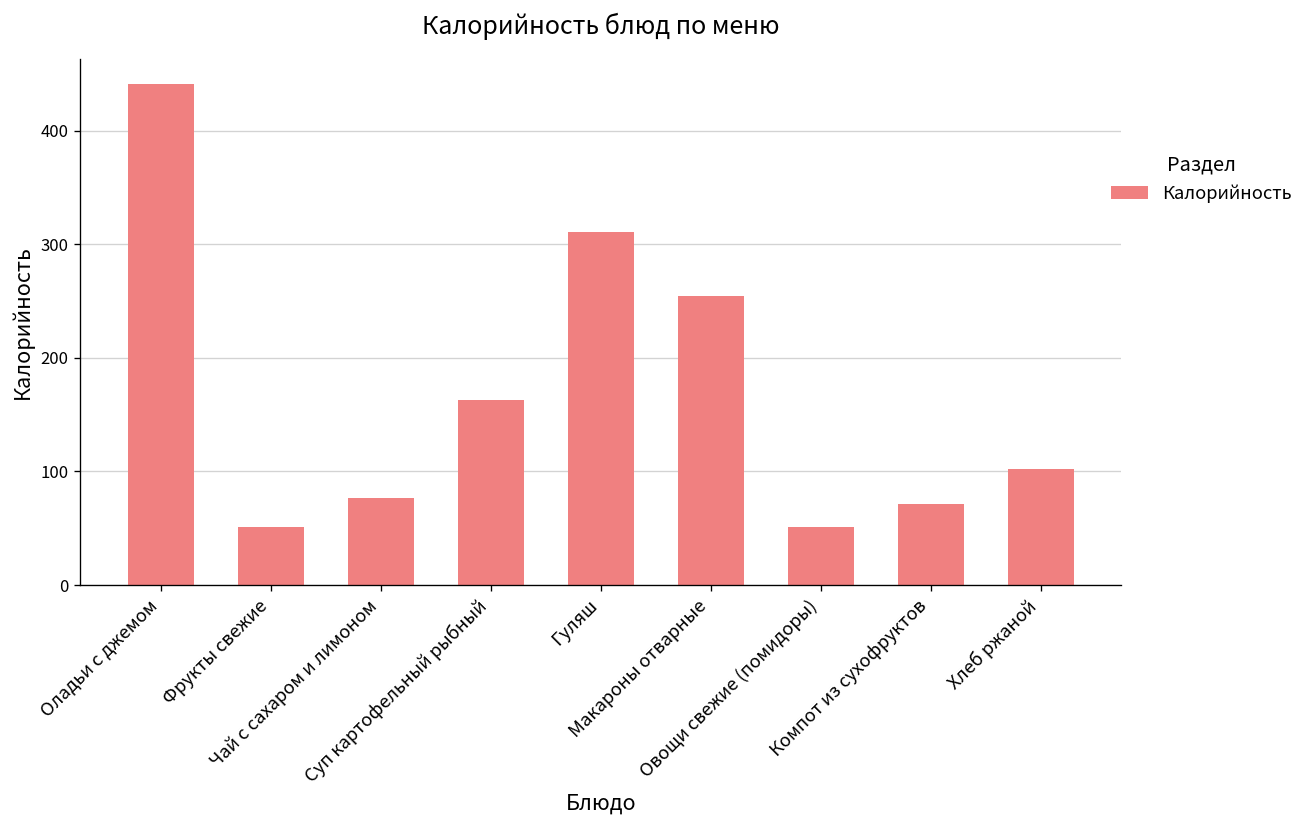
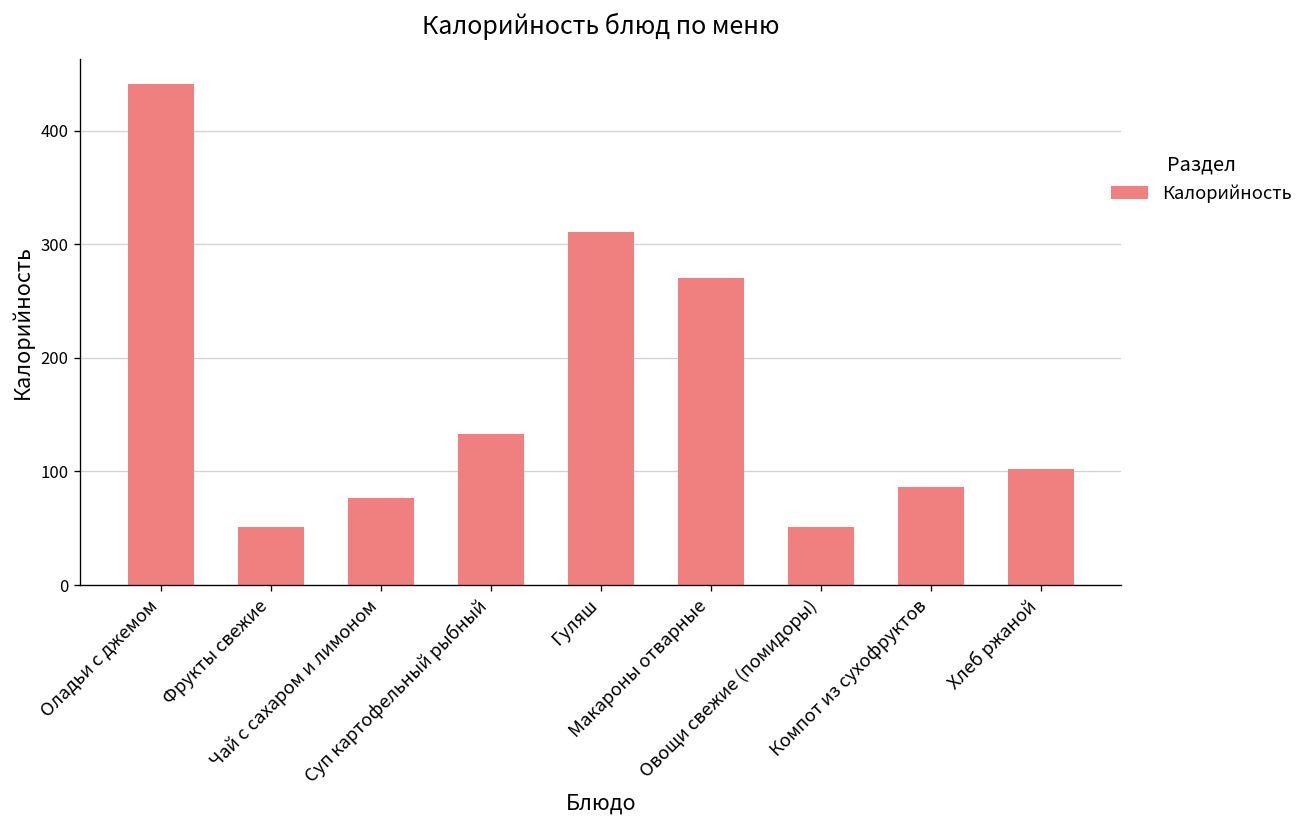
Суп картофельный рыбный: 160 -> 130
Макароны отварные: 250 -> 270
Компот из сухофруктов: 70 -> 90
